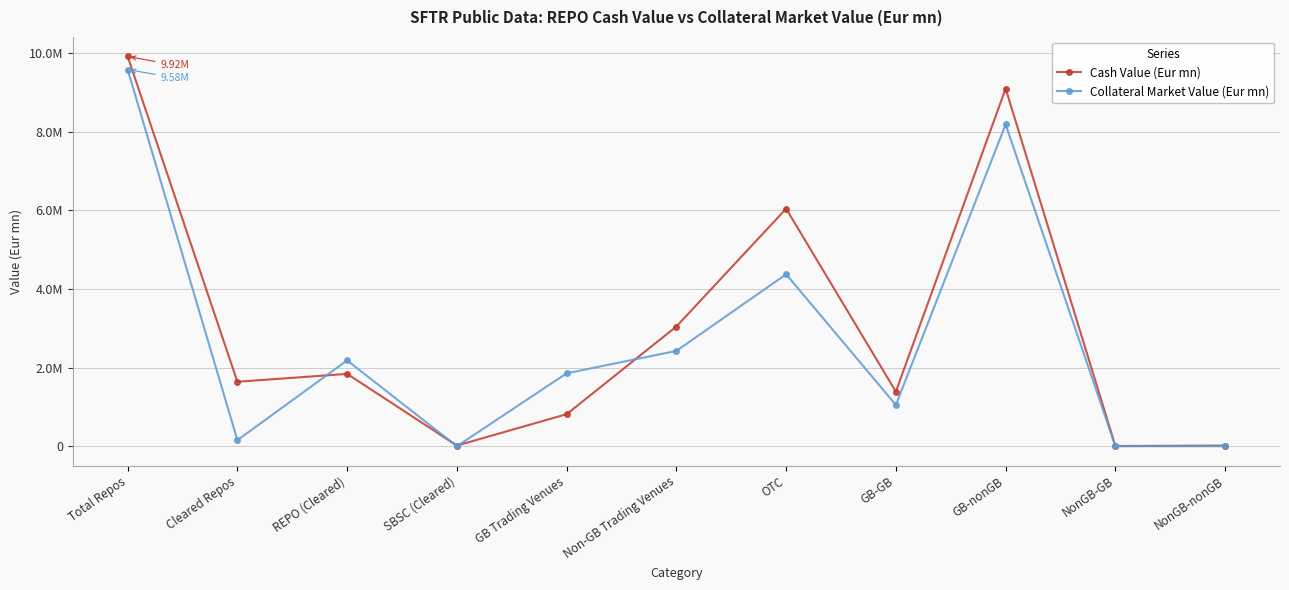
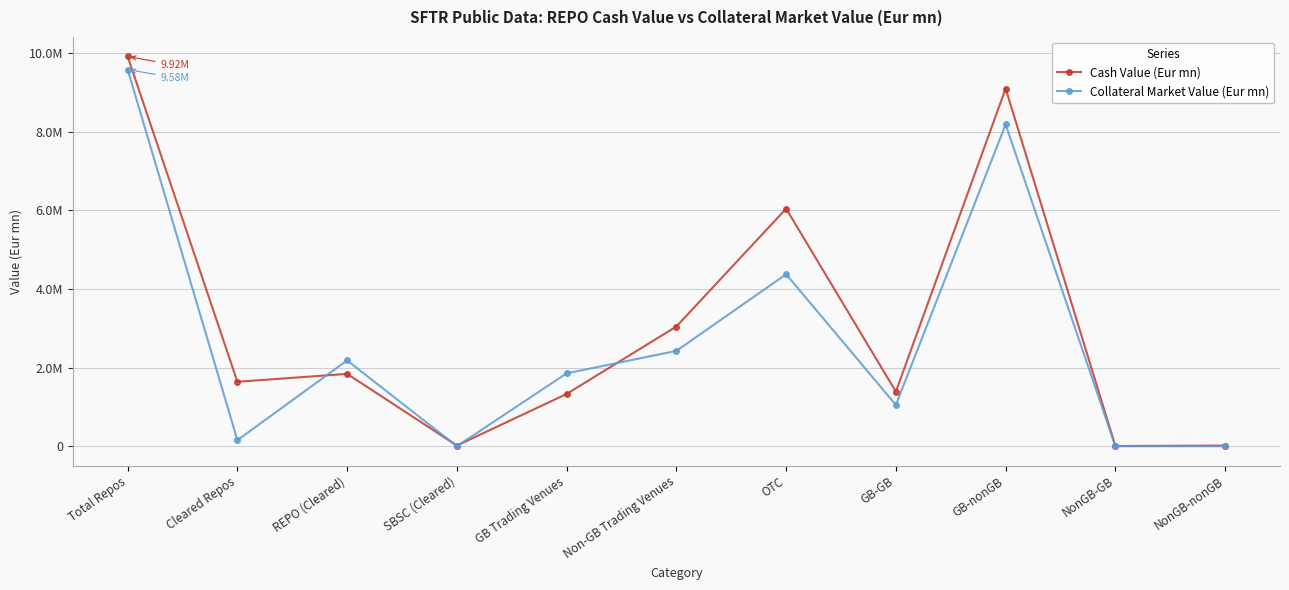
Cash Value (Eur mn), GB Trading Venues: 800000 -> 1300000
